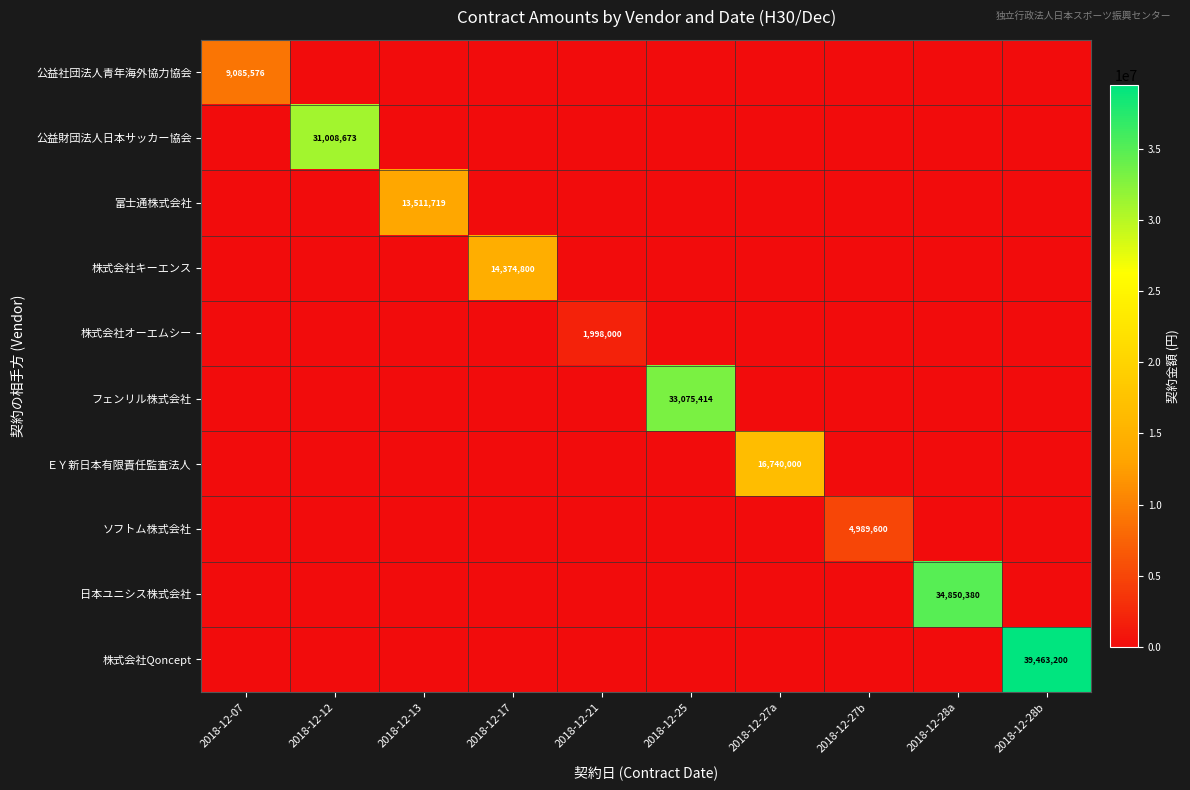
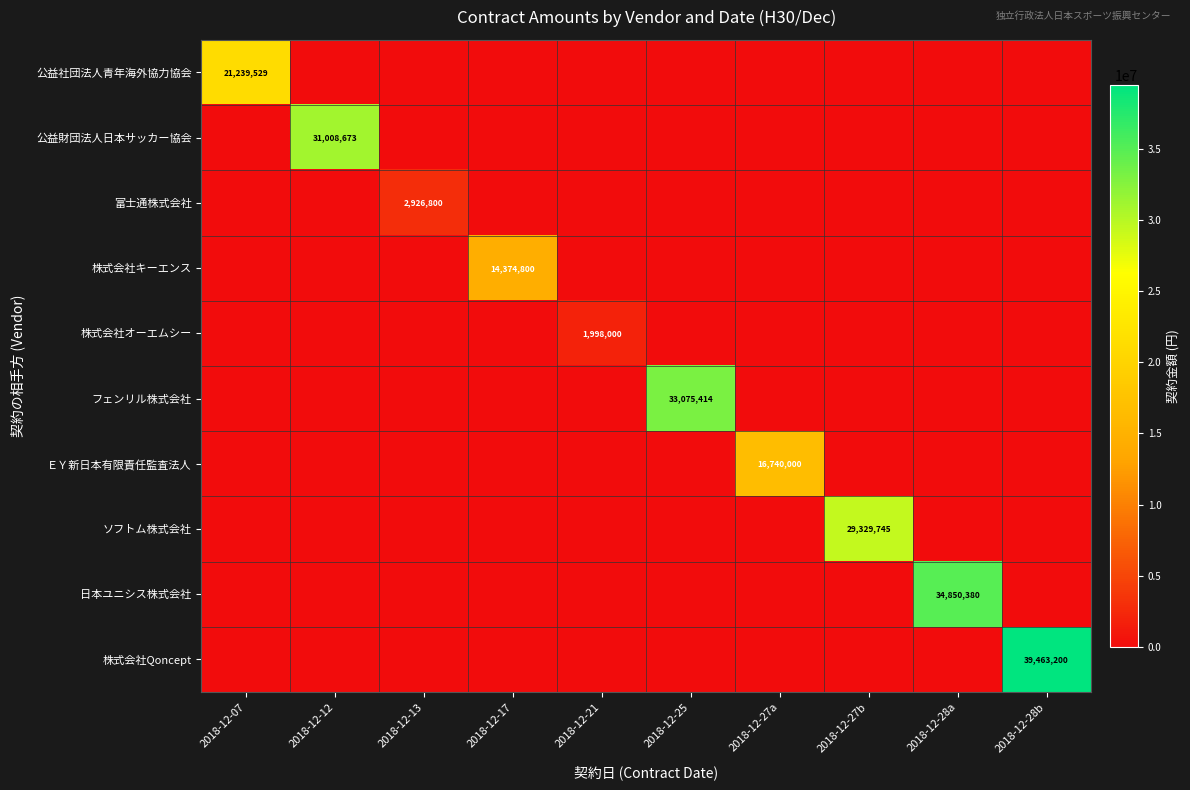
公益社団法人青年海外協力協会, 2018-12-07: 9,085,576 -> 21,239,529
富士通株式会社, 2018-12-13: 13,511,719 -> 2,926,800
ソフトム株式会社, 2018-12-27b: 4,989,600 -> 29,329,745
